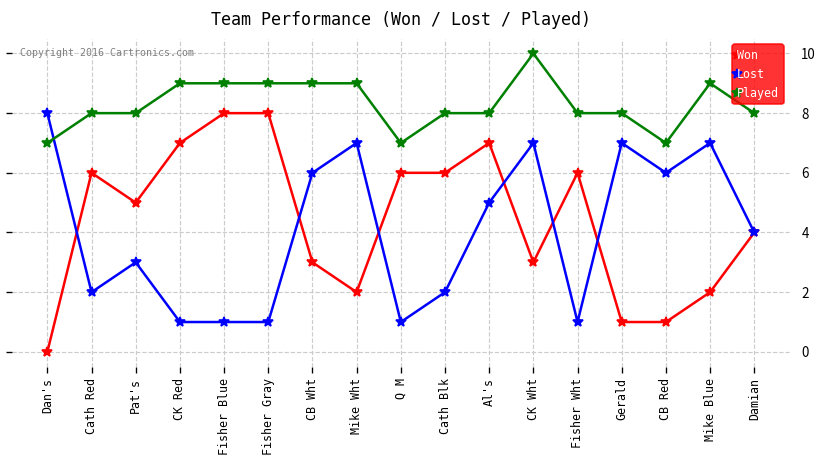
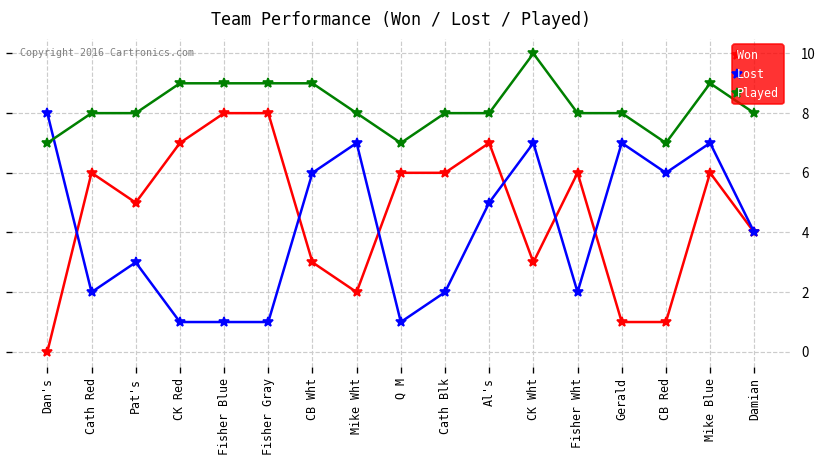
Played, Mike Wht: 9 -> 8
Lost, Fisher Wht: 1 -> 2
Won, Mike Blue: 2 -> 6
